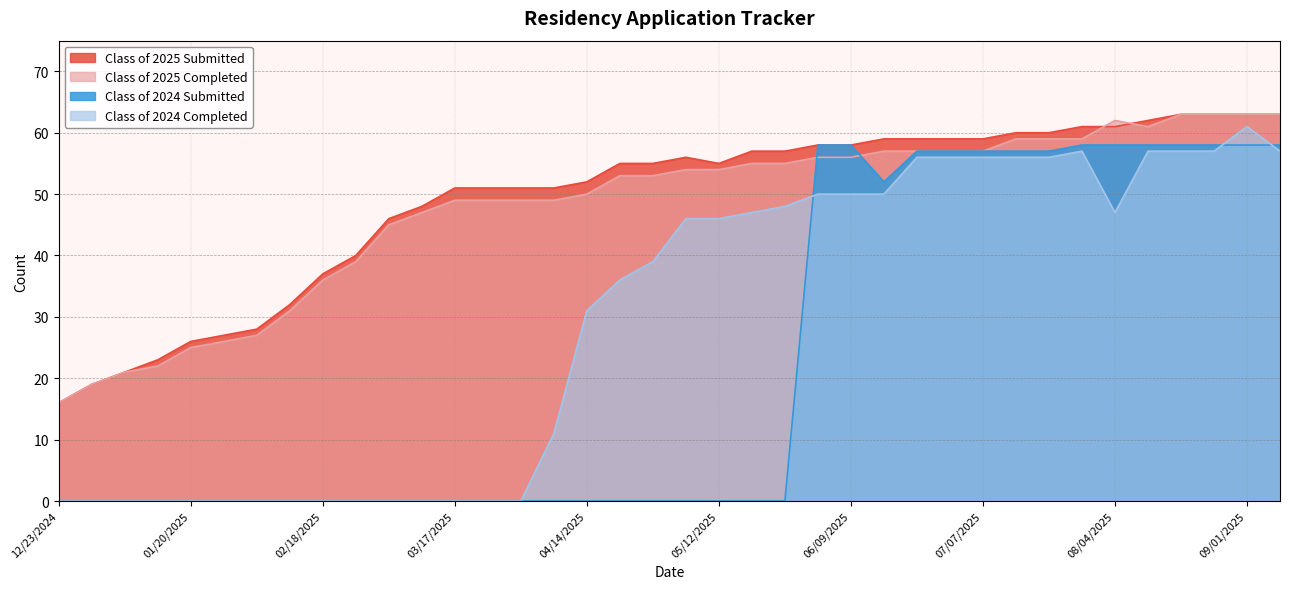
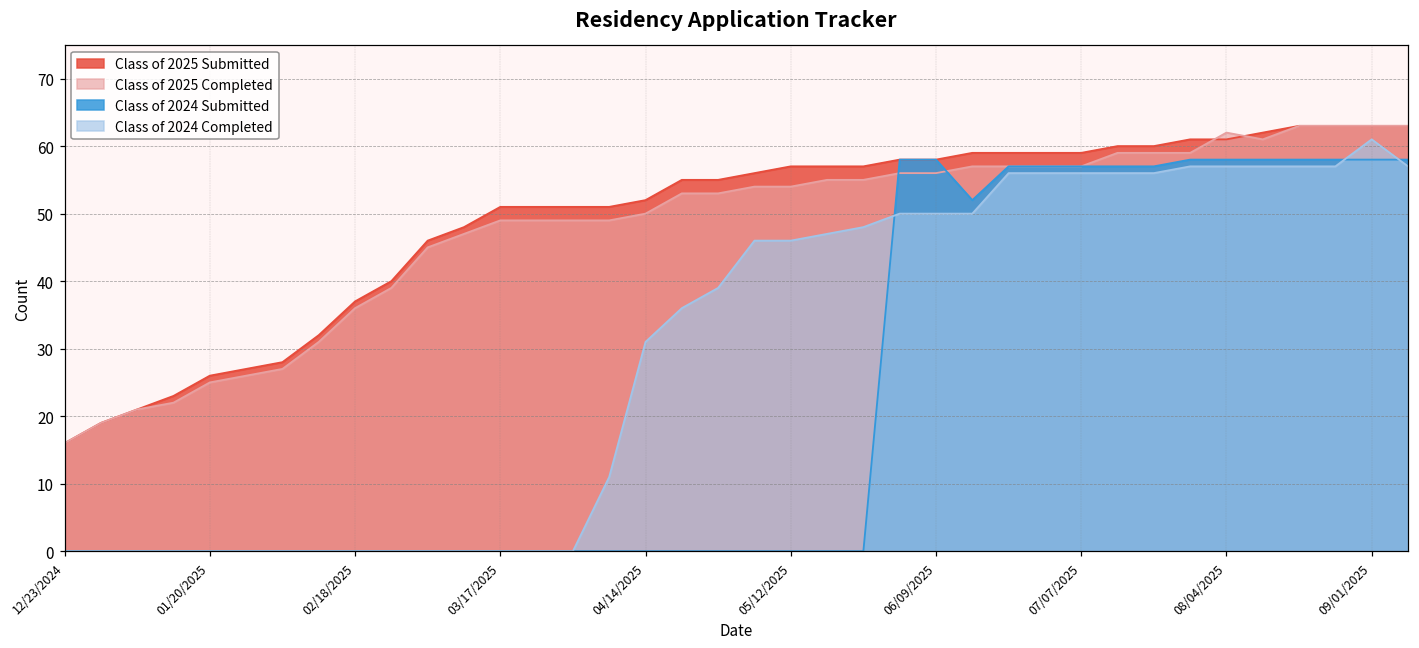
Class of 2025 Submitted, 05/12/2025: 55 -> 57
Class of 2024 Completed, 08/04/2025: 47 -> 57
